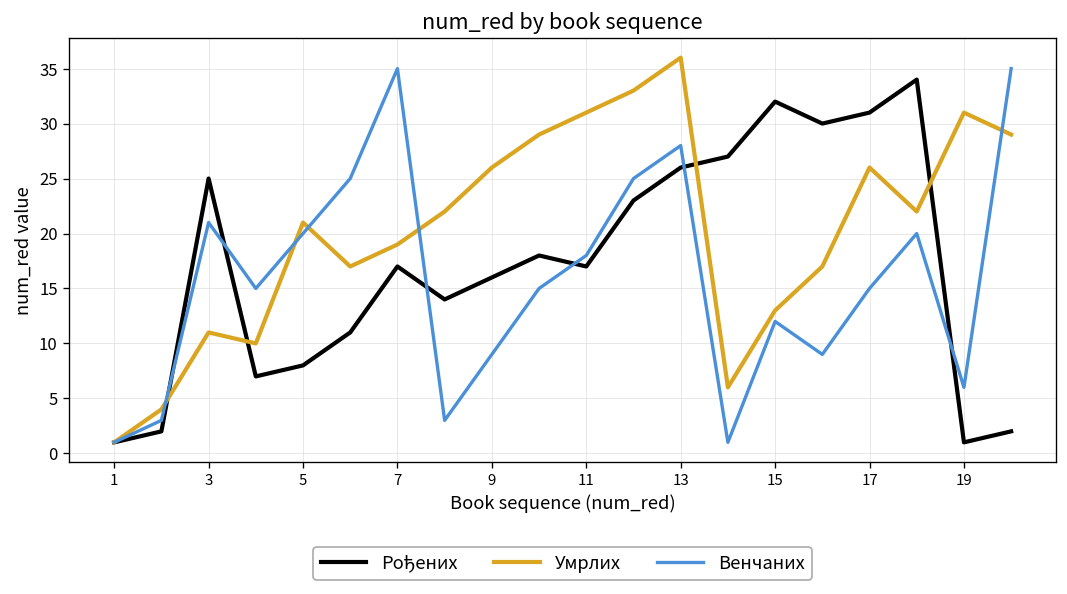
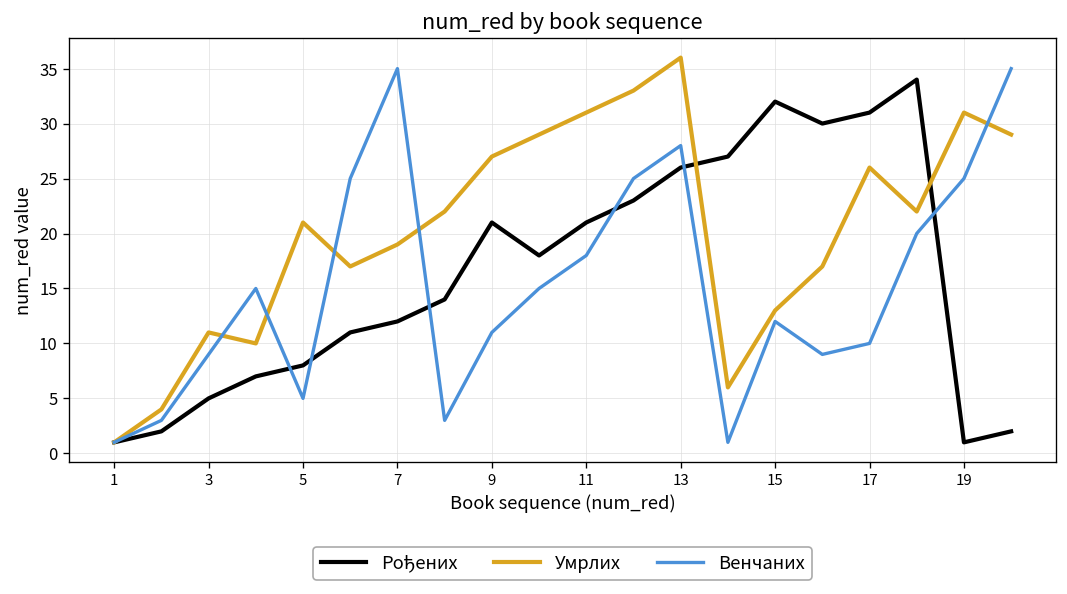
Рођених, 3: 25 -> 5
Венчаних, 3: 21 -> 9
Венчаних, 5: 20 -> 5
Рођених, 7: 17 -> 12
Рођених, 9: 16 -> 21
Умрлих, 9: 26 -> 27
Венчаних, 9: 9 -> 11
Рођених, 11: 17 -> 21
Венчаних, 17: 15 -> 10
Венчаних, 19: 6 -> 25
